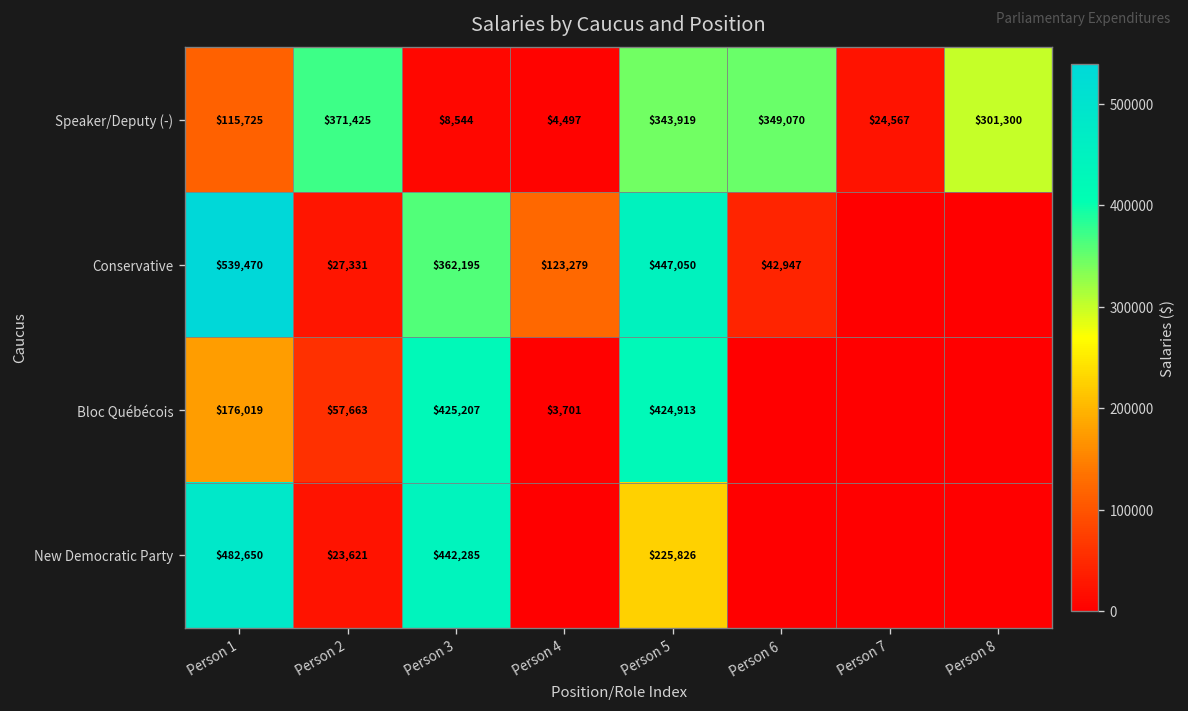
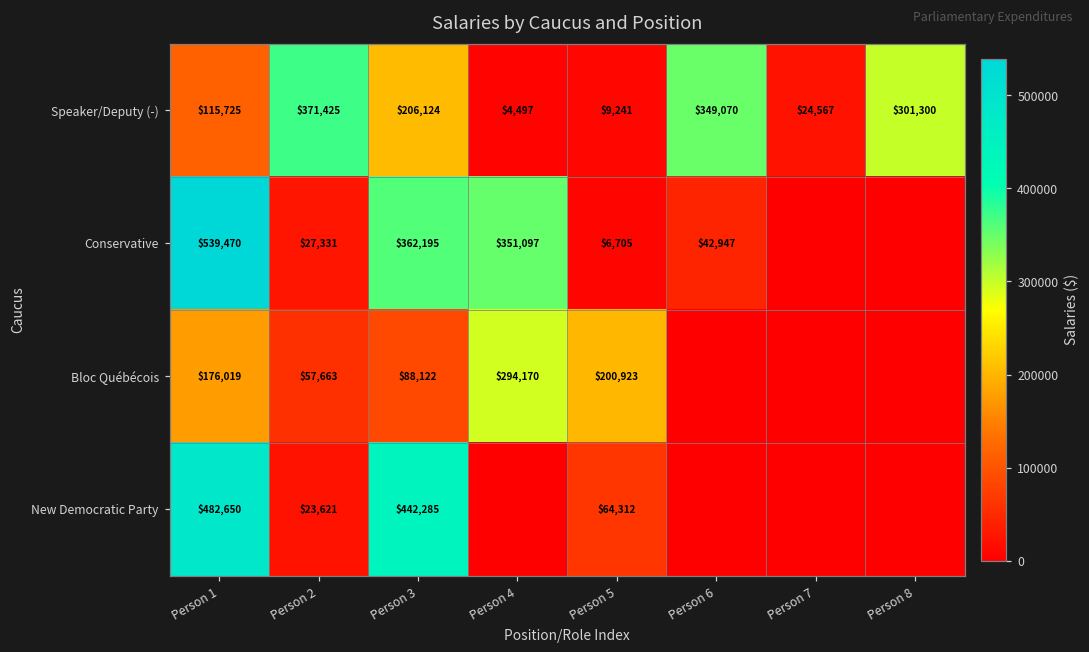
Speaker/Deputy (-), Person 3: $8,544 -> $206,124
Speaker/Deputy (-), Person 5: $343,919 -> $9,241
Conservative, Person 4: $123,279 -> $351,097
Conservative, Person 5: $447,050 -> $6,705
Bloc Québécois, Person 3: $425,207 -> $88,122
Bloc Québécois, Person 4: $3,701 -> $294,170
Bloc Québécois, Person 5: $424,913 -> $200,923
New Democratic Party, Person 5: $225,826 -> $64,312
